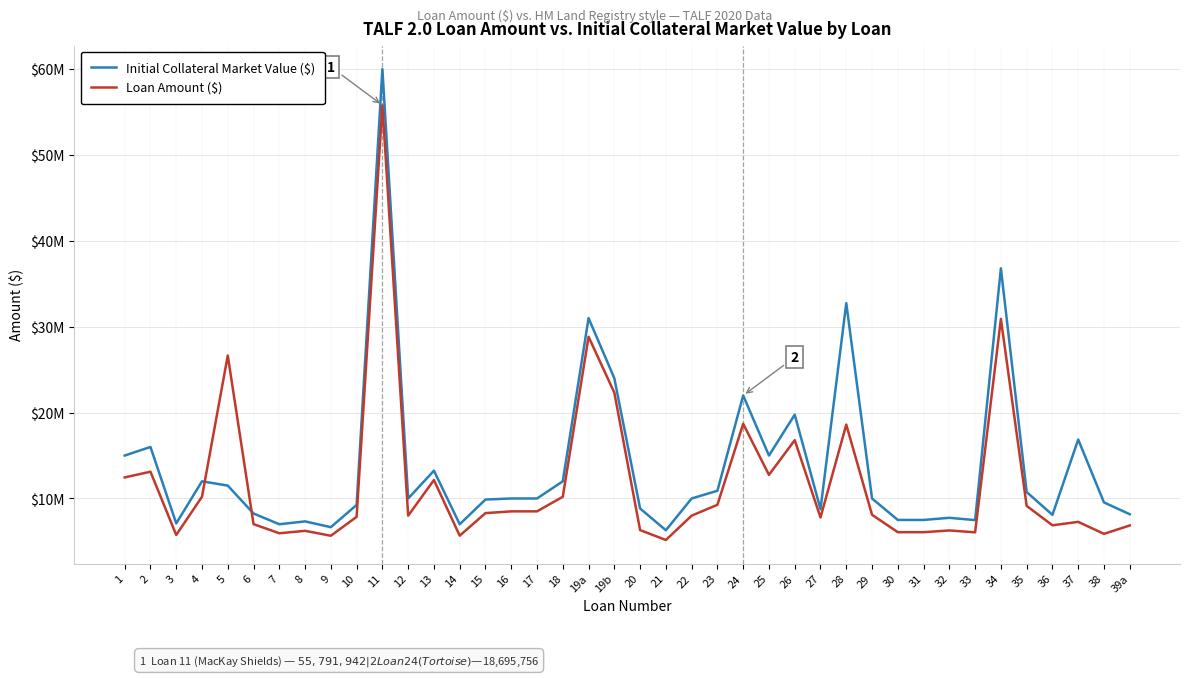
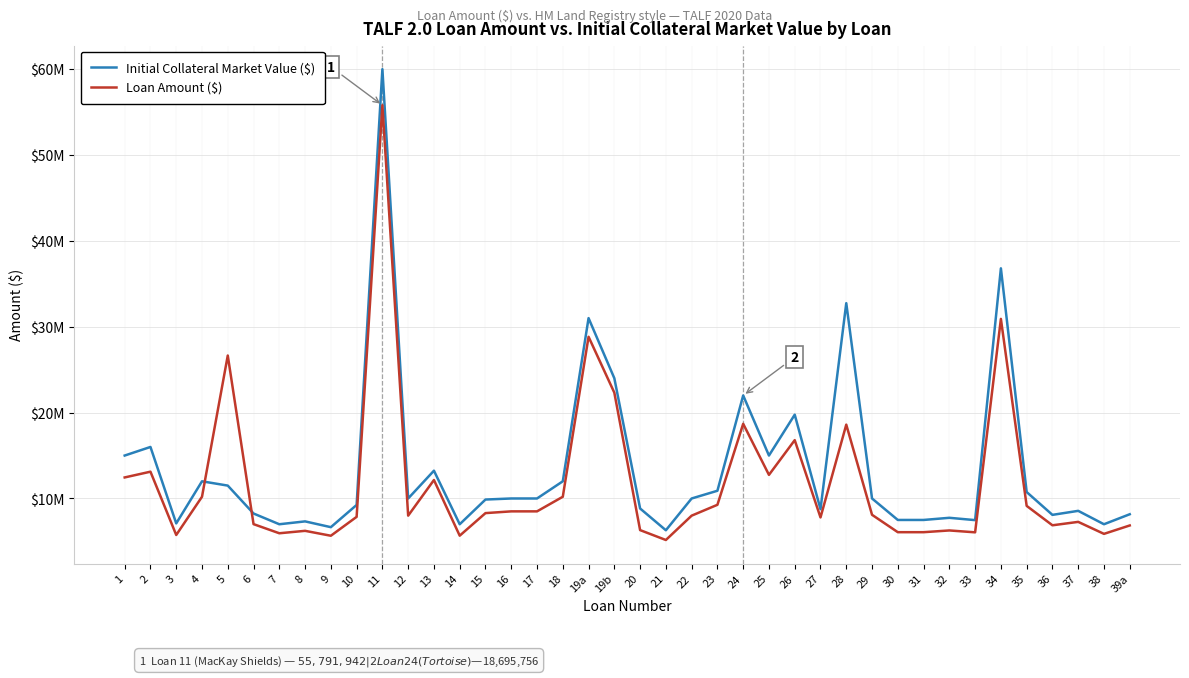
Initial Collateral Market Value ($), 37: $17000000 -> $9000000
Initial Collateral Market Value ($), 38: $10000000 -> $7000000
